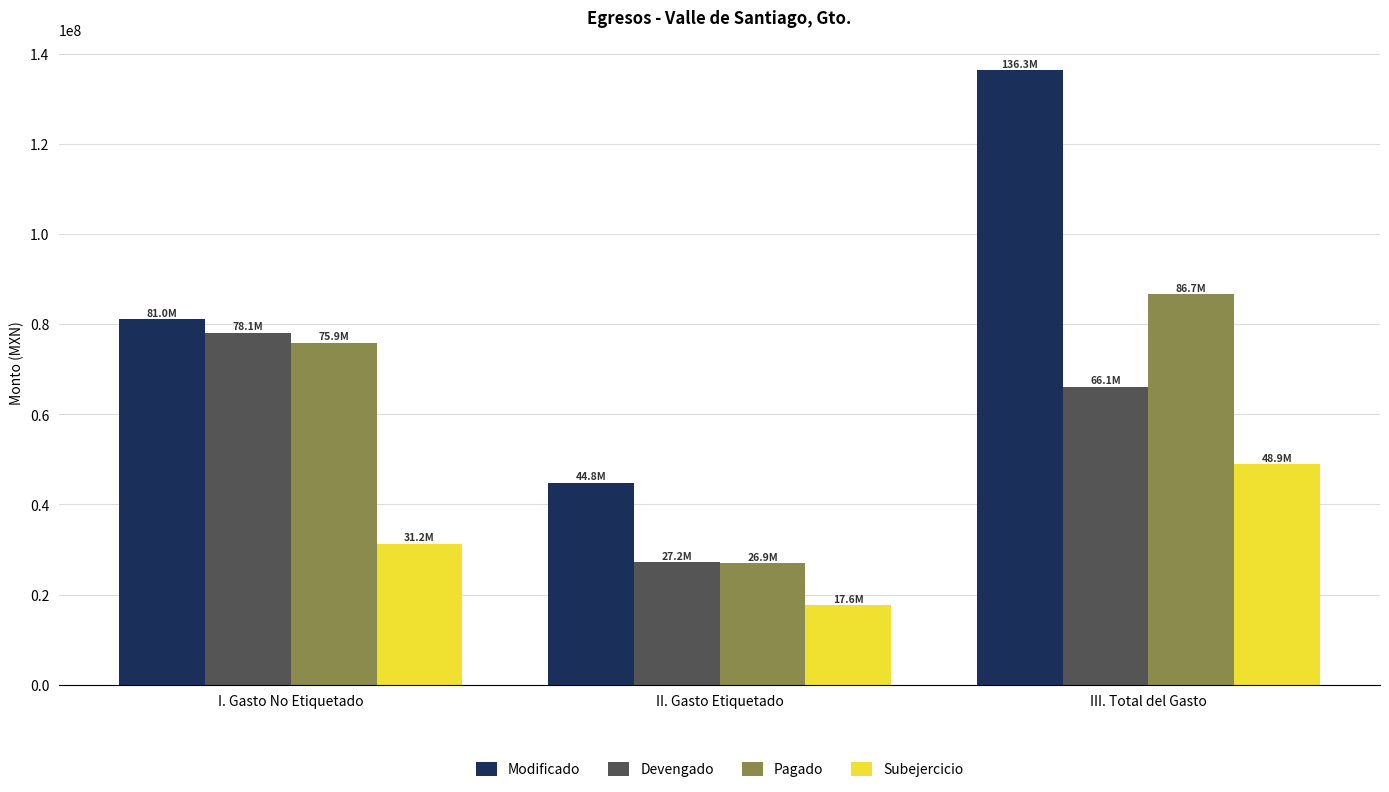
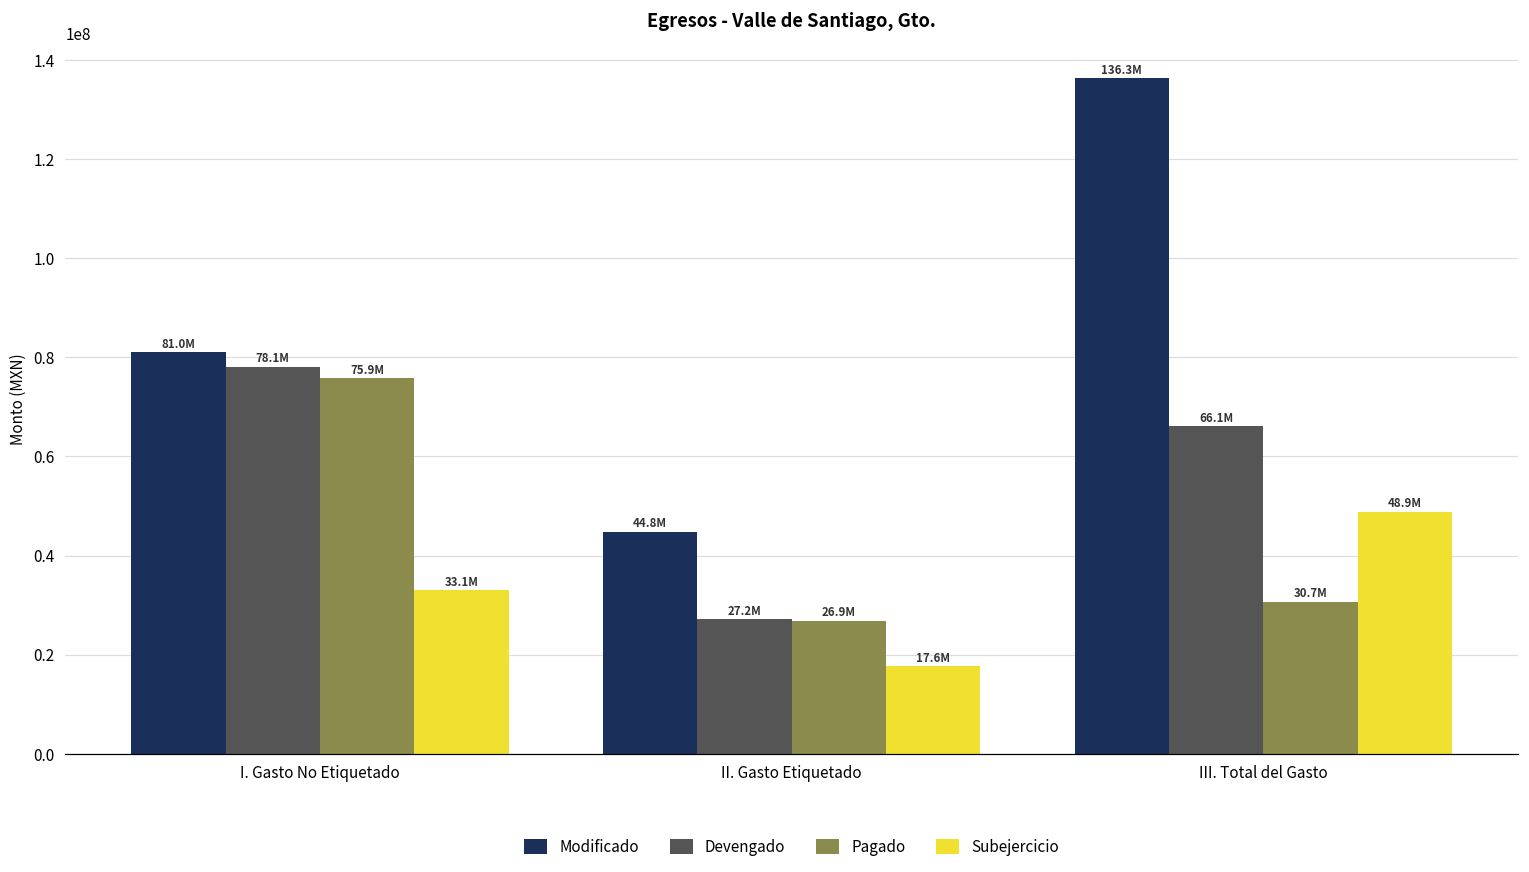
Subejercicio, I. Gasto No Etiquetado: 31.2M -> 33.1M
Pagado, III. Total del Gasto: 86.7M -> 30.7M
